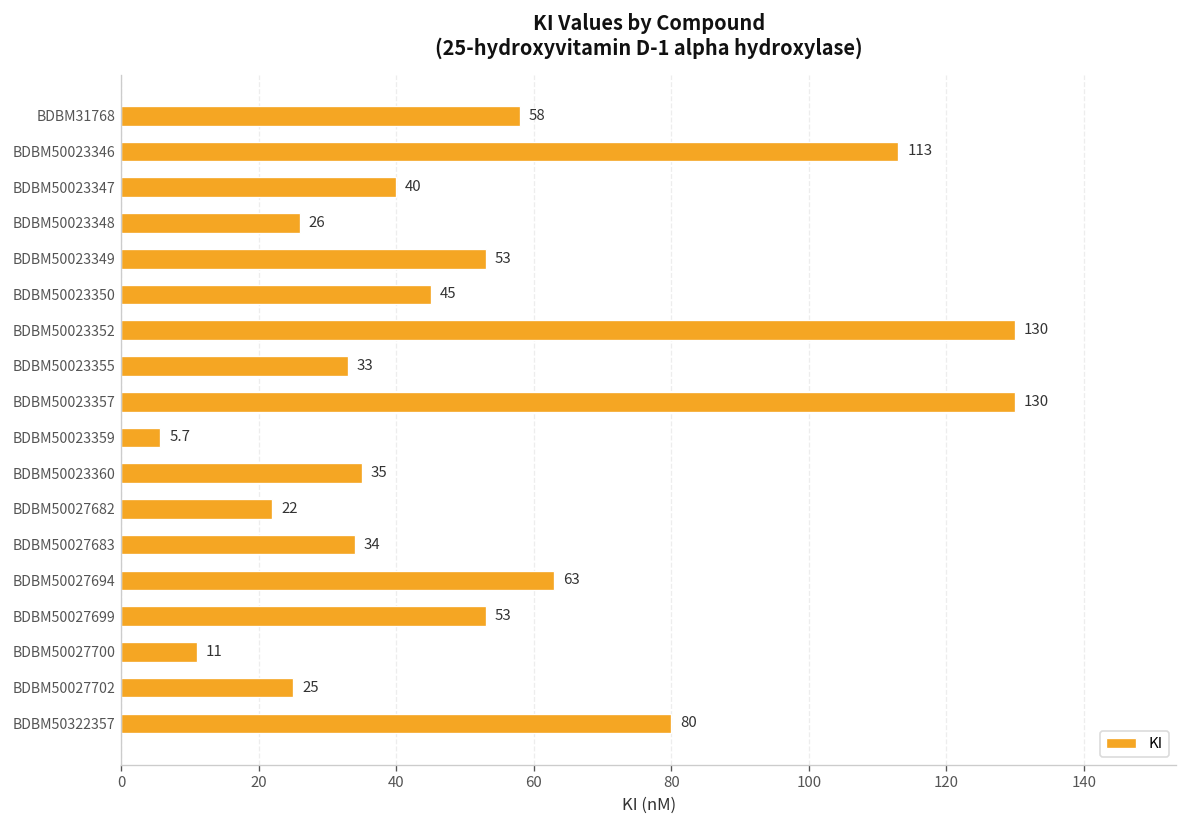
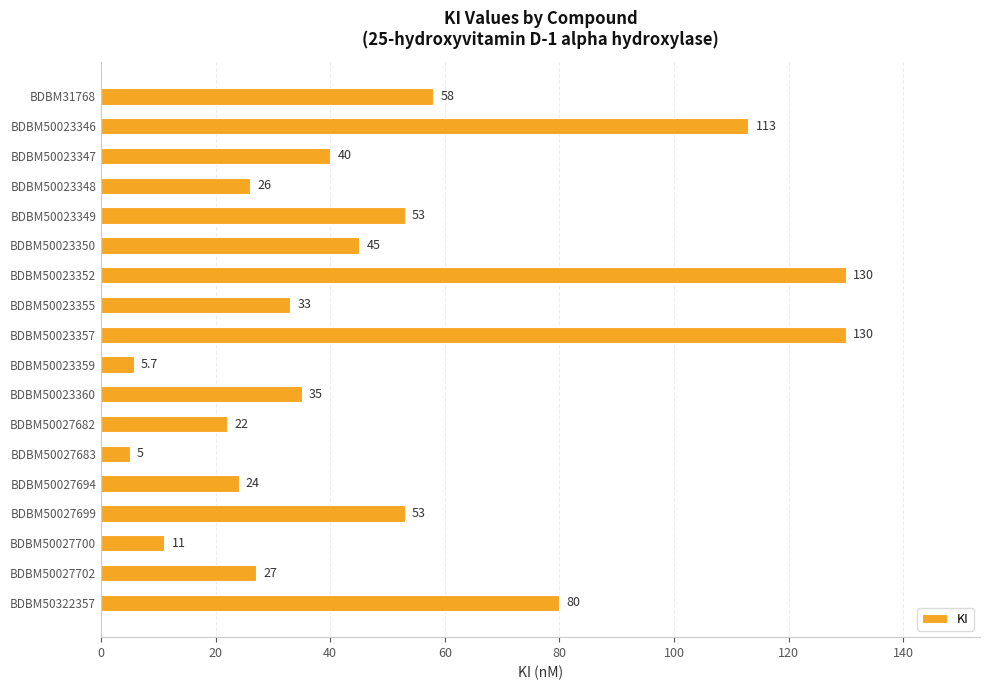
BDBM50027683: 34 -> 5
BDBM50027694: 63 -> 24
BDBM50027702: 25 -> 27
